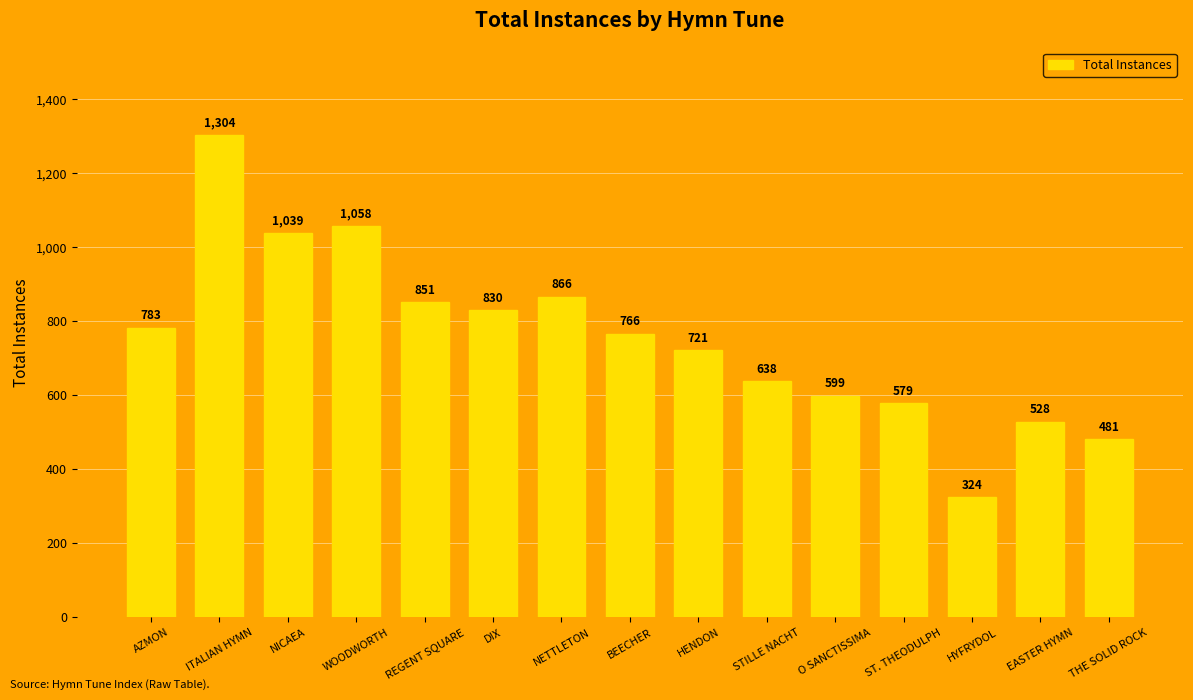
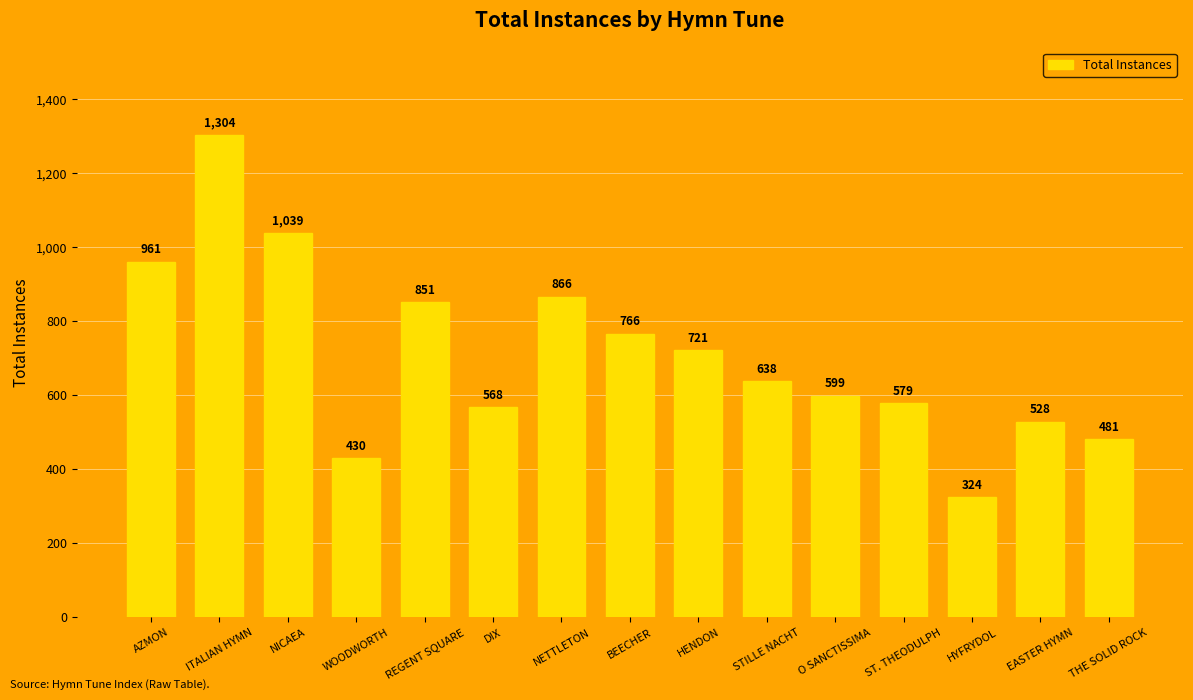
AZMON: 783 -> 961
WOODWORTH: 1,058 -> 430
DIX: 830 -> 568
